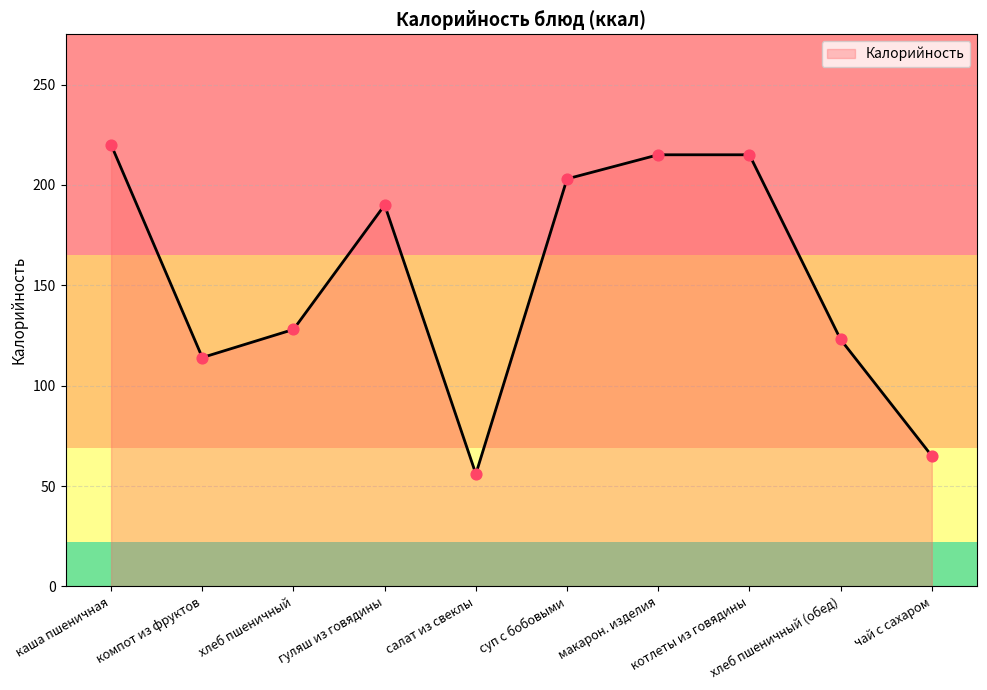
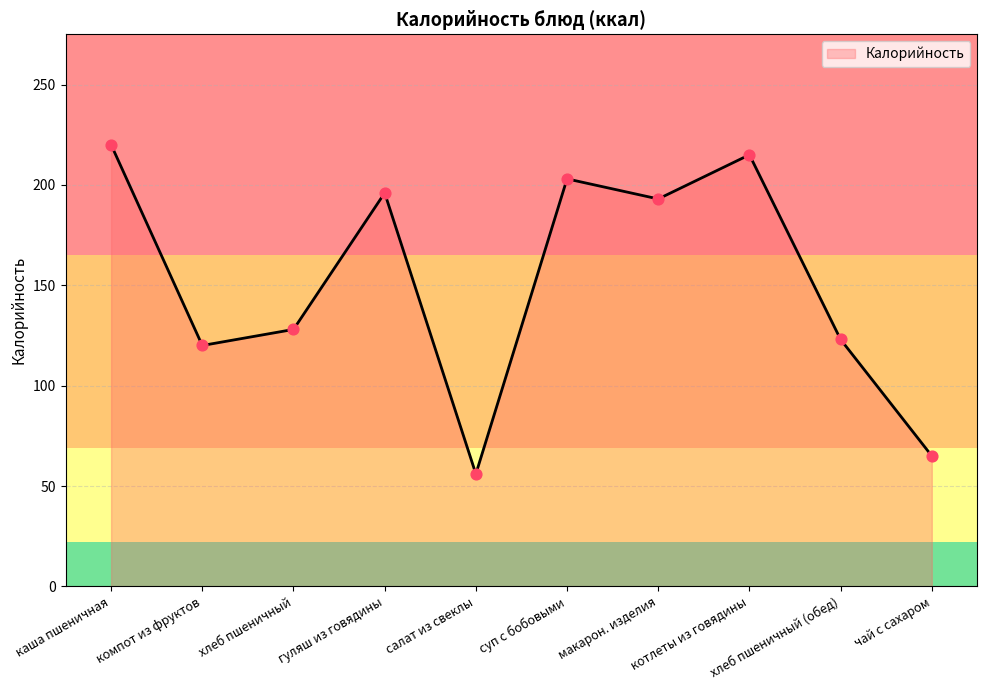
компот из фруктов: 114 -> 120
гуляш из говядины: 190 -> 196
макарон. изделия: 215 -> 193
